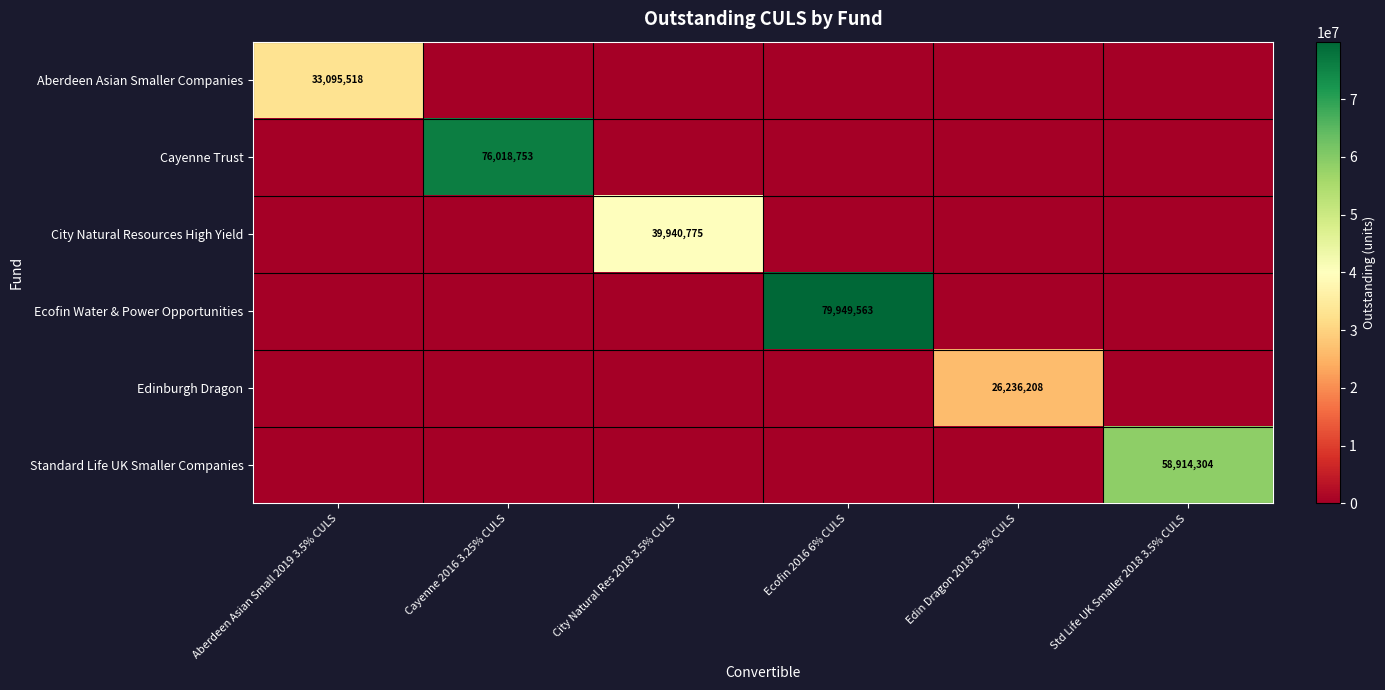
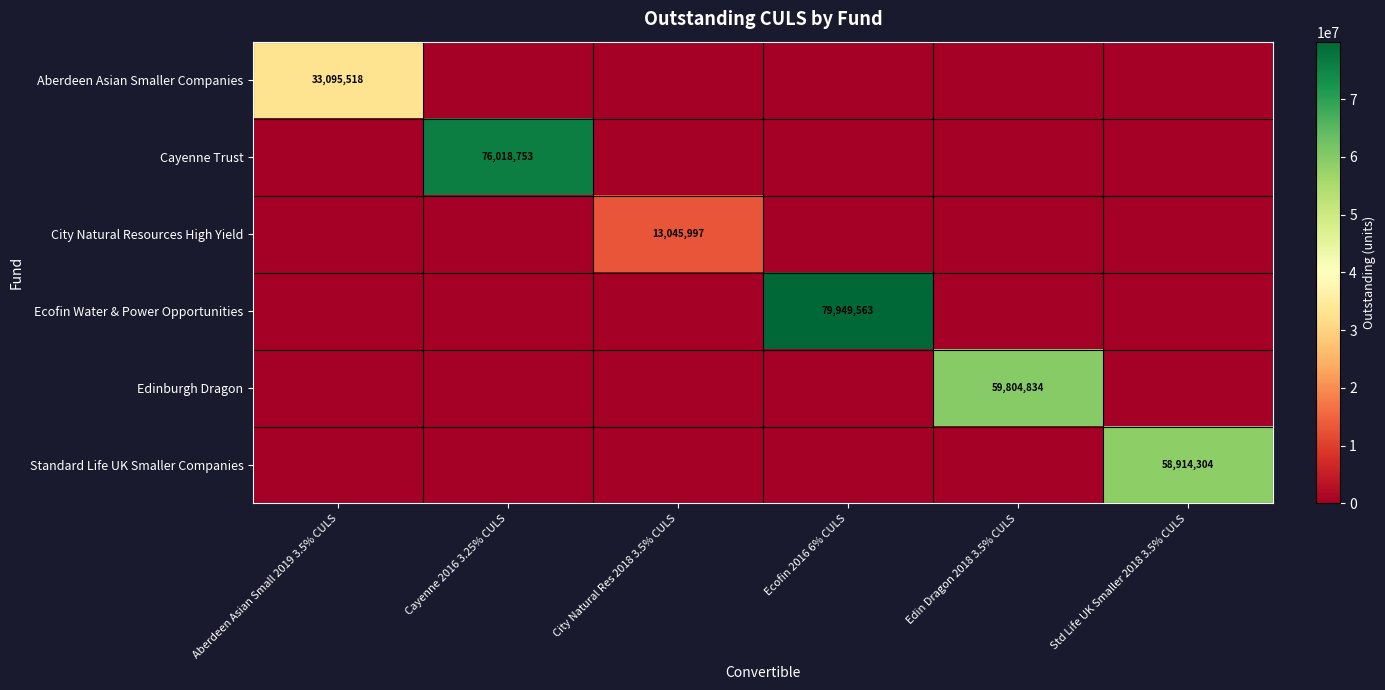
City Natural Resources High Yield, City Natural Res 2018 3.5% CULS: 39,940,775 -> 13,045,997
Edinburgh Dragon, Edin Dragon 2018 3.5% CULS: 26,236,208 -> 59,804,834
